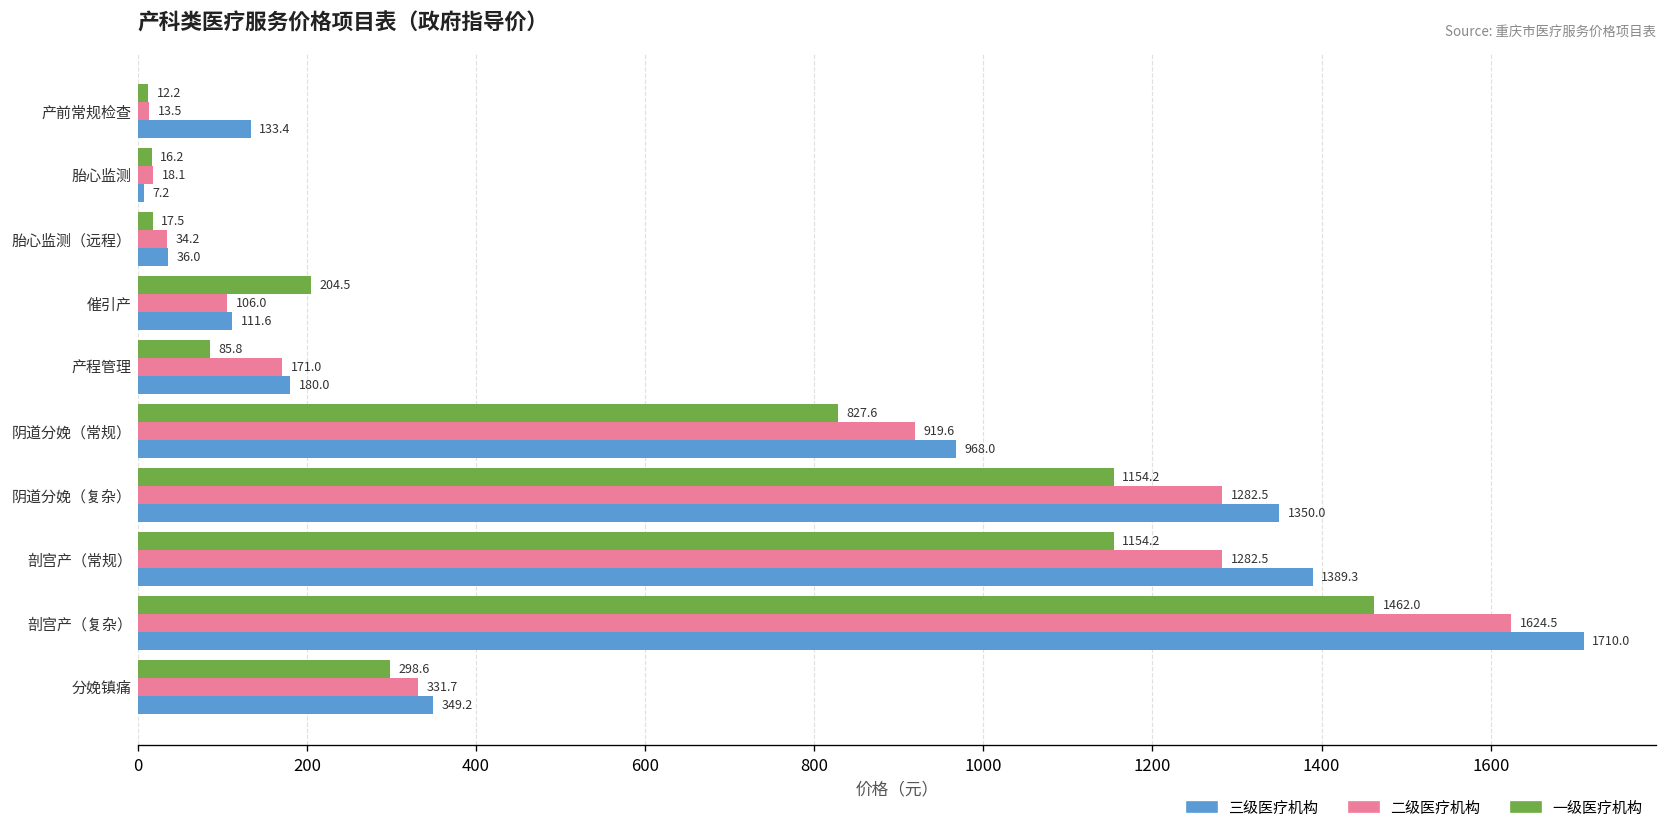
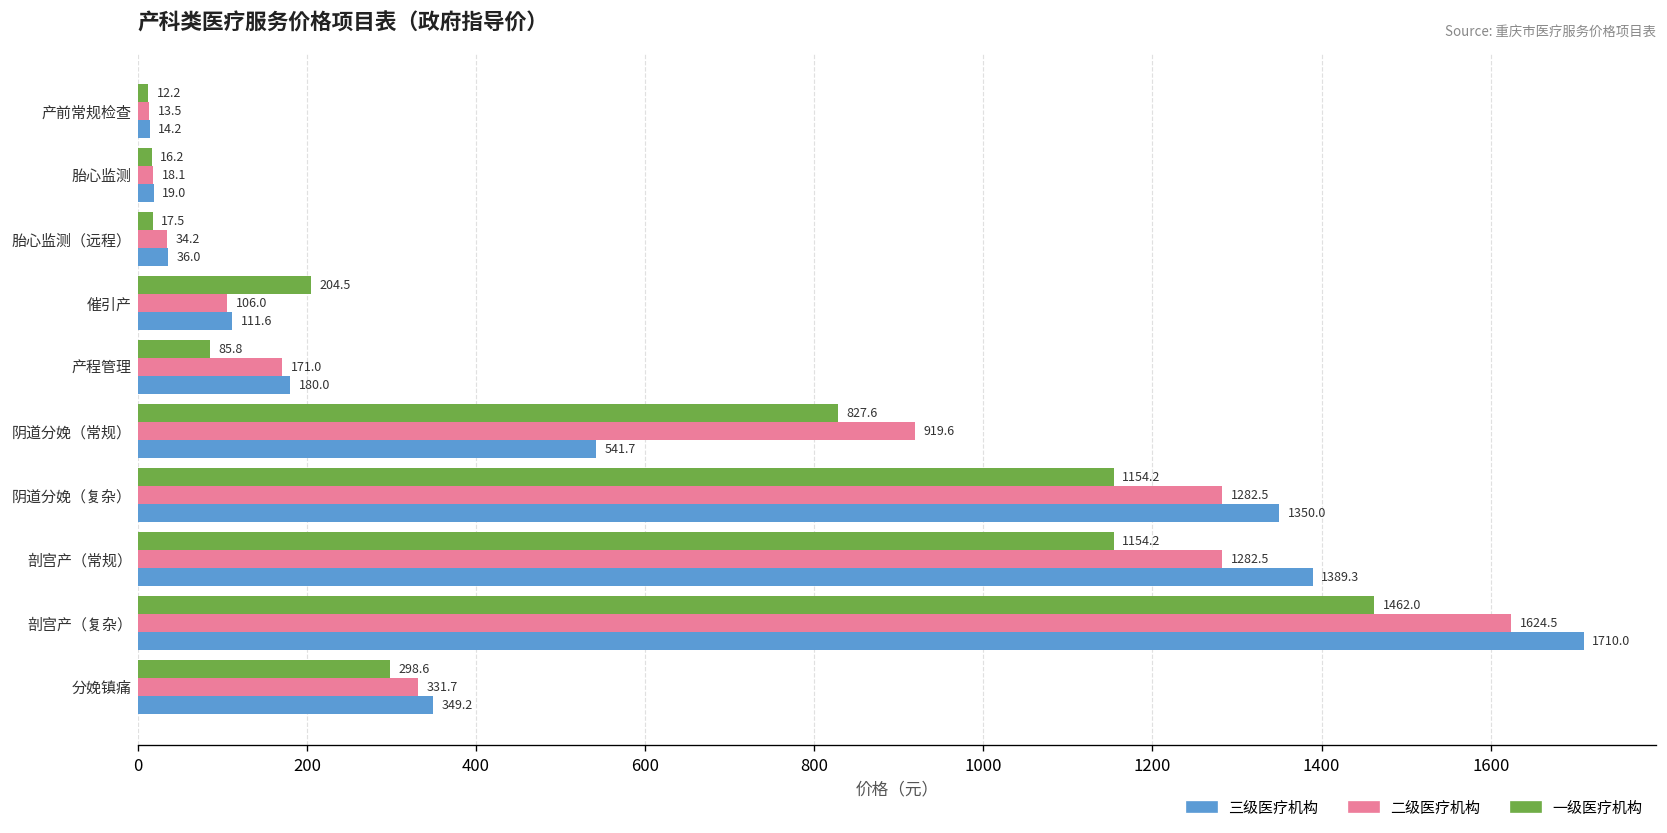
三级医疗机构, 产前常规检查: 133.4 -> 14.2
三级医疗机构, 胎心监测: 7.2 -> 19.0
三级医疗机构, 阴道分娩（常规）: 968.0 -> 541.7
